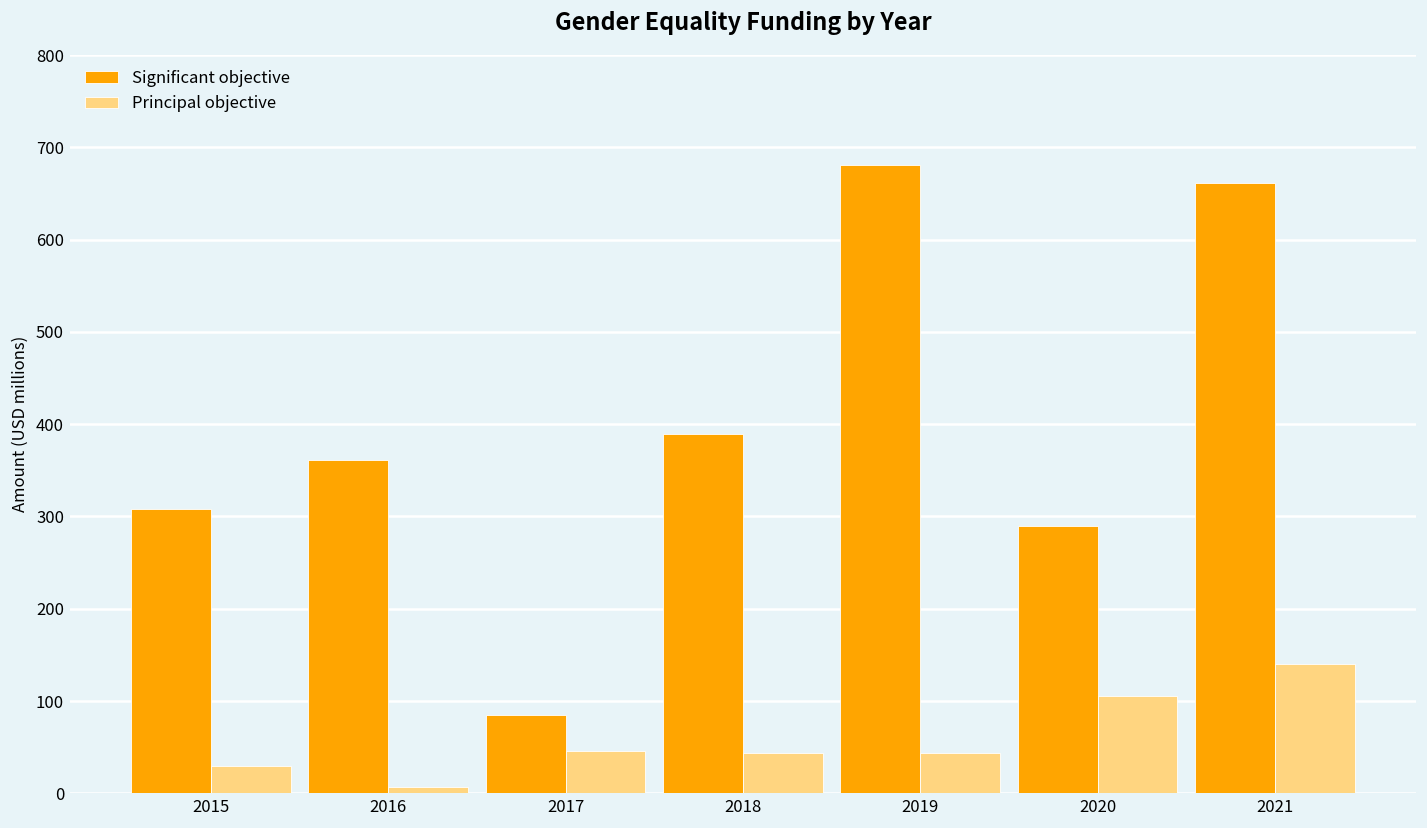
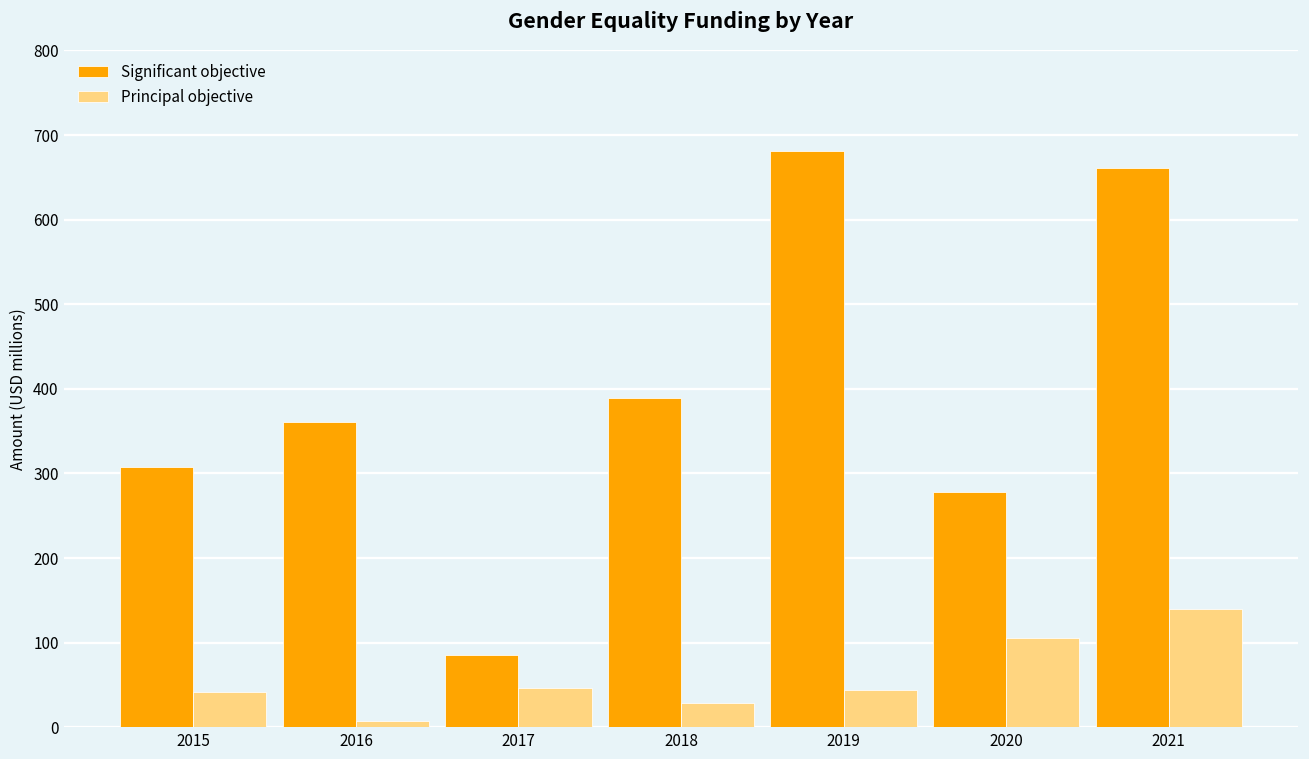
Principal objective, 2015: 30 -> 40
Principal objective, 2018: 40 -> 30
Significant objective, 2020: 290 -> 280
